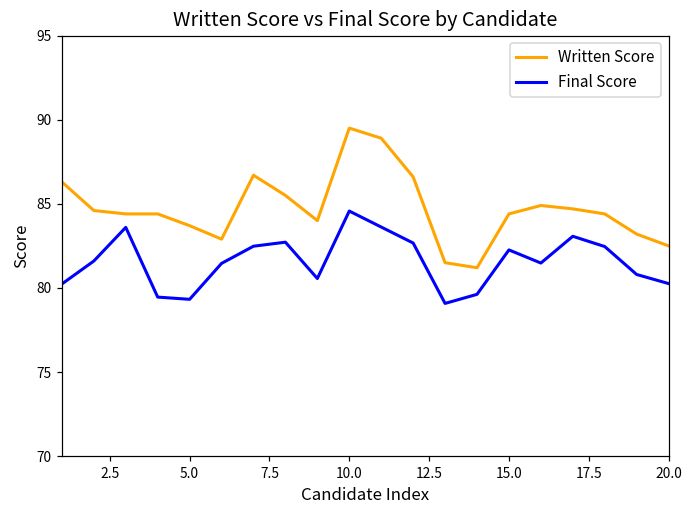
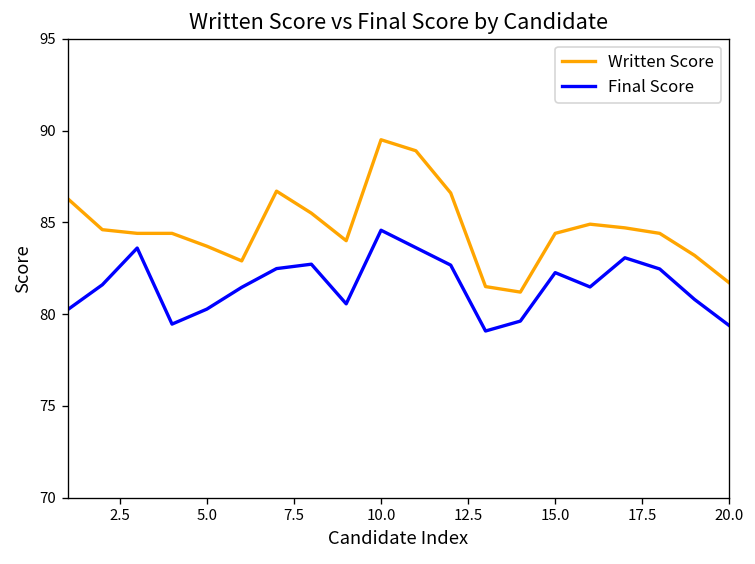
Final Score, 5.0: 79.3 -> 80.3
Written Score, 20.0: 82.5 -> 81.7
Final Score, 20.0: 80.3 -> 79.4
